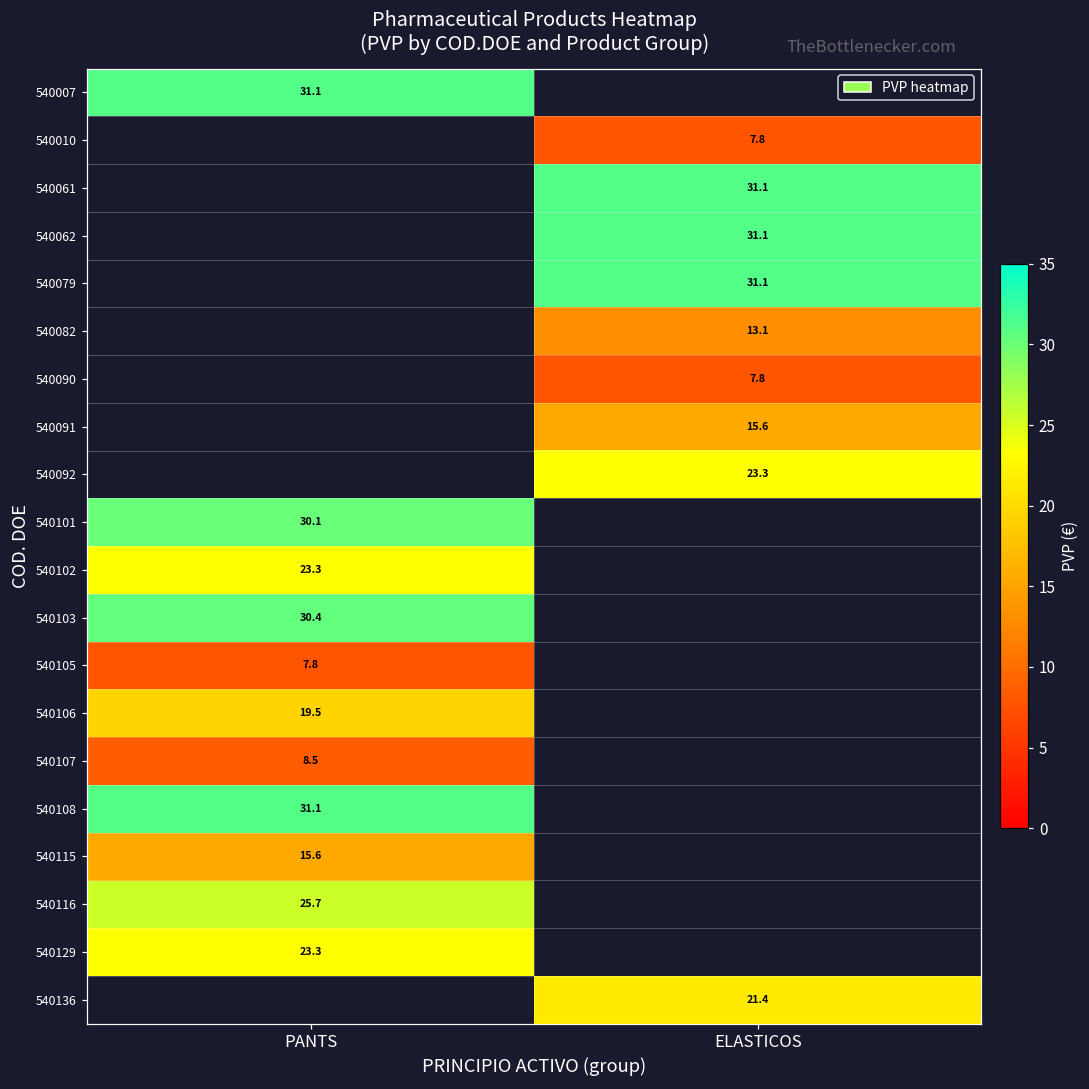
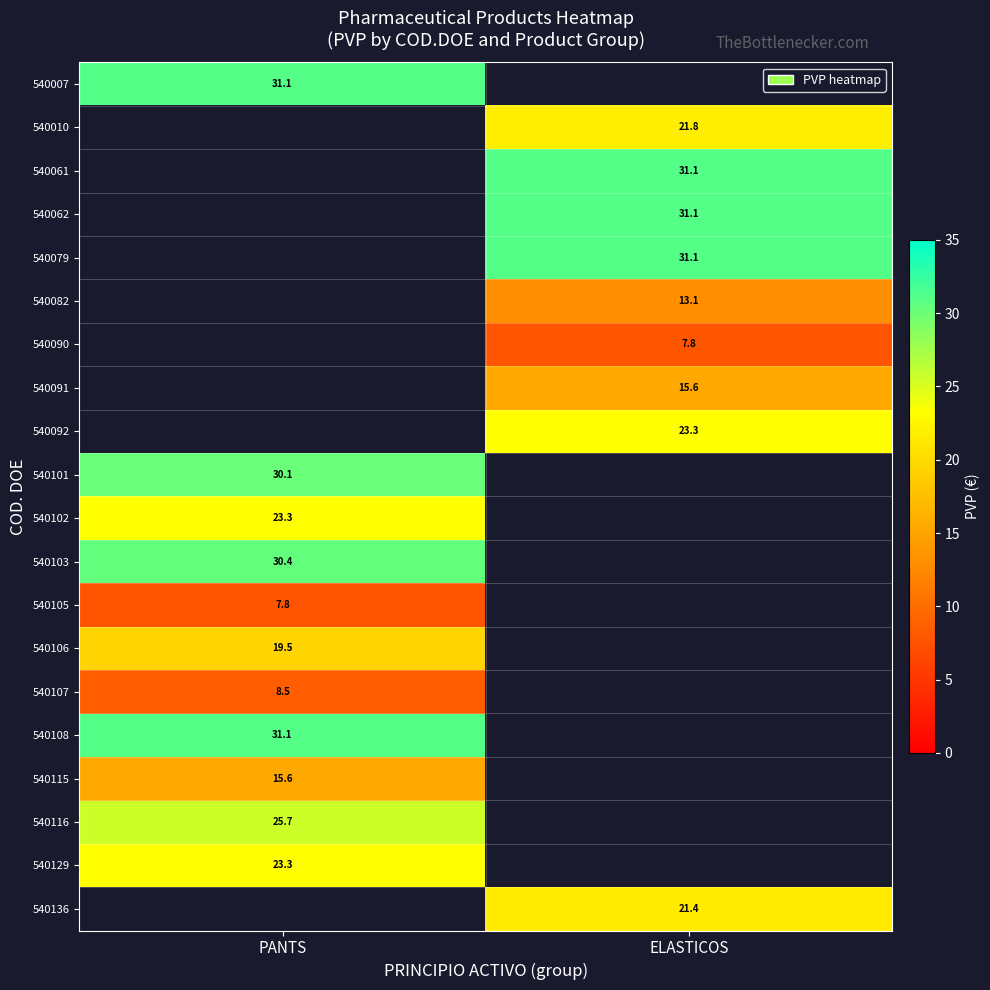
540010, ELASTICOS: 7.8 -> 21.8
